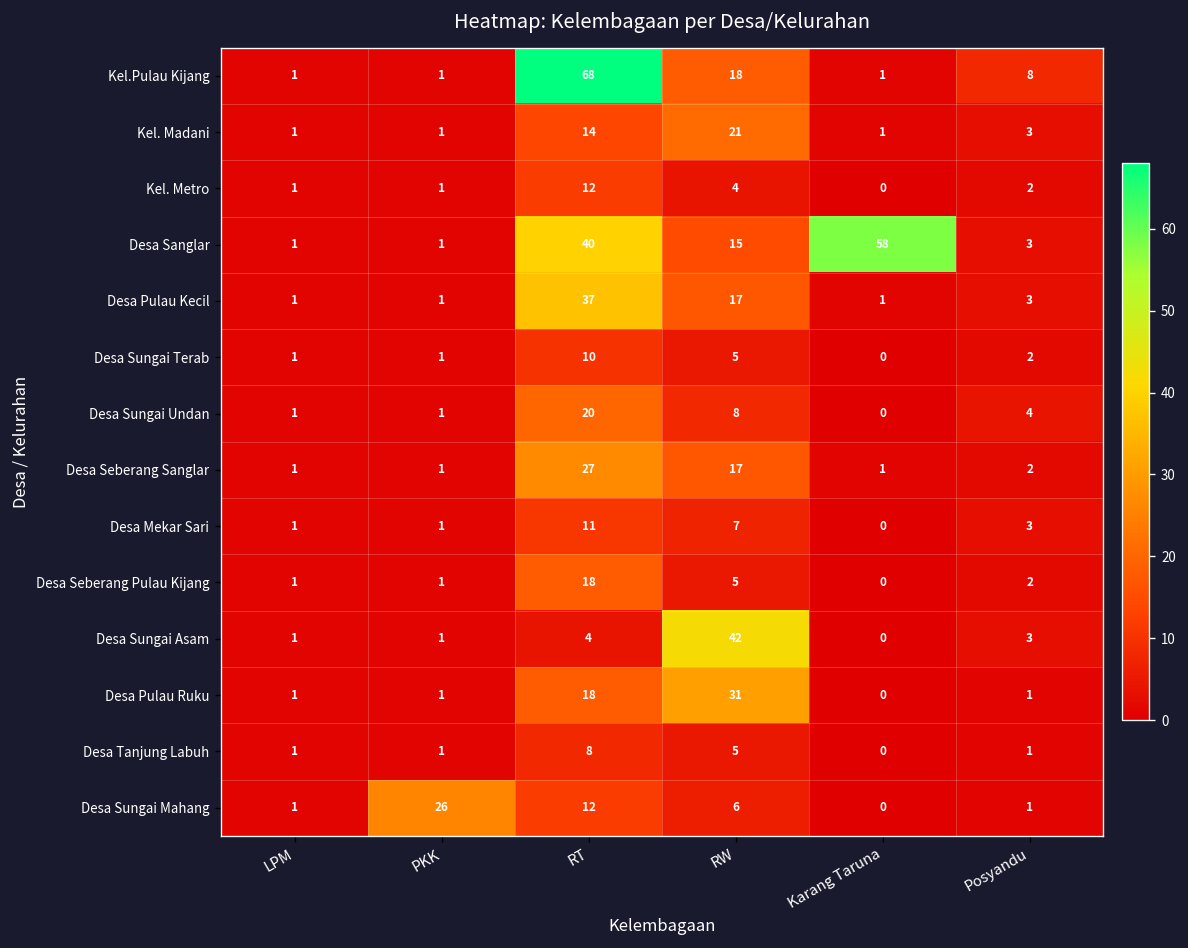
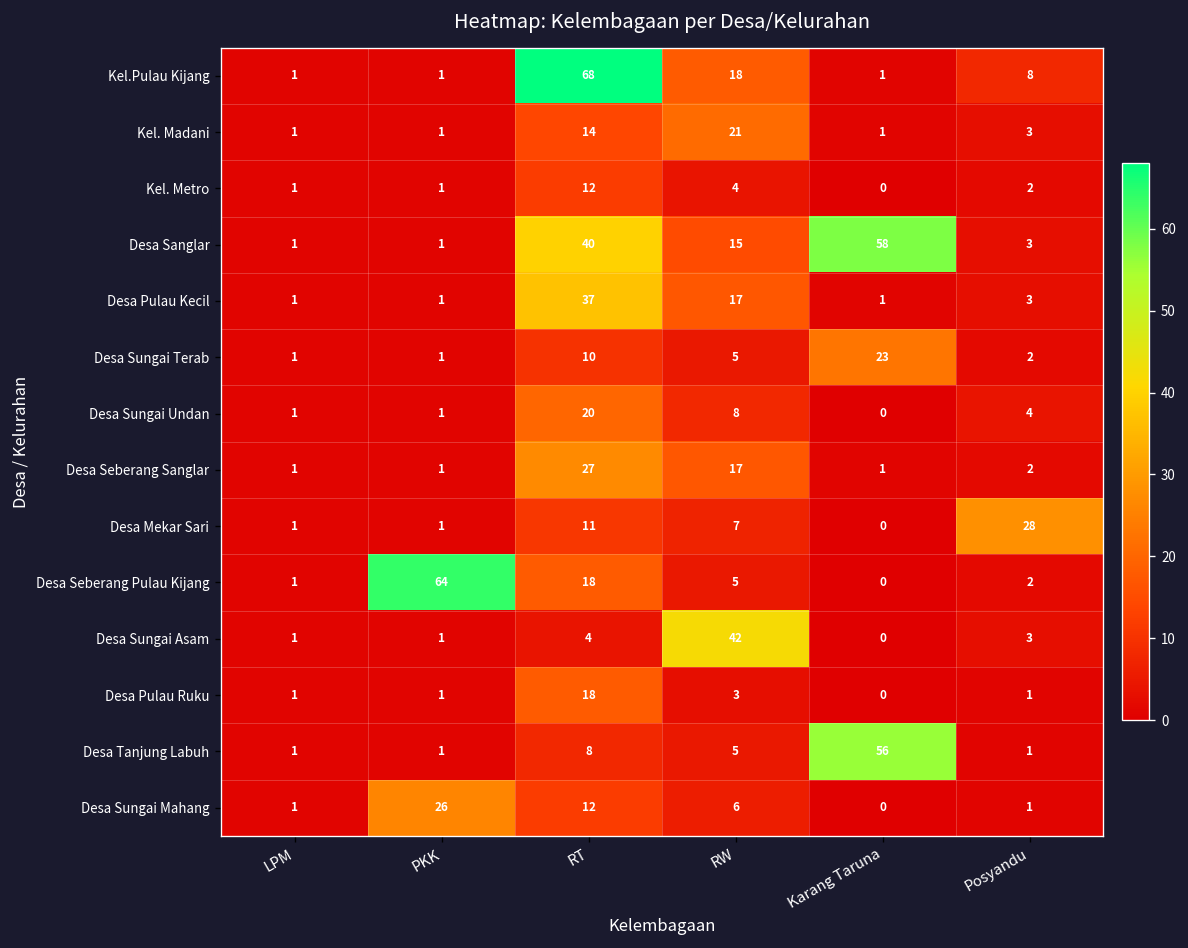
Desa Sungai Terab, Karang Taruna: 0 -> 23
Desa Mekar Sari, Posyandu: 3 -> 28
Desa Seberang Pulau Kijang, PKK: 1 -> 64
Desa Pulau Ruku, RW: 31 -> 3
Desa Tanjung Labuh, Karang Taruna: 0 -> 56
